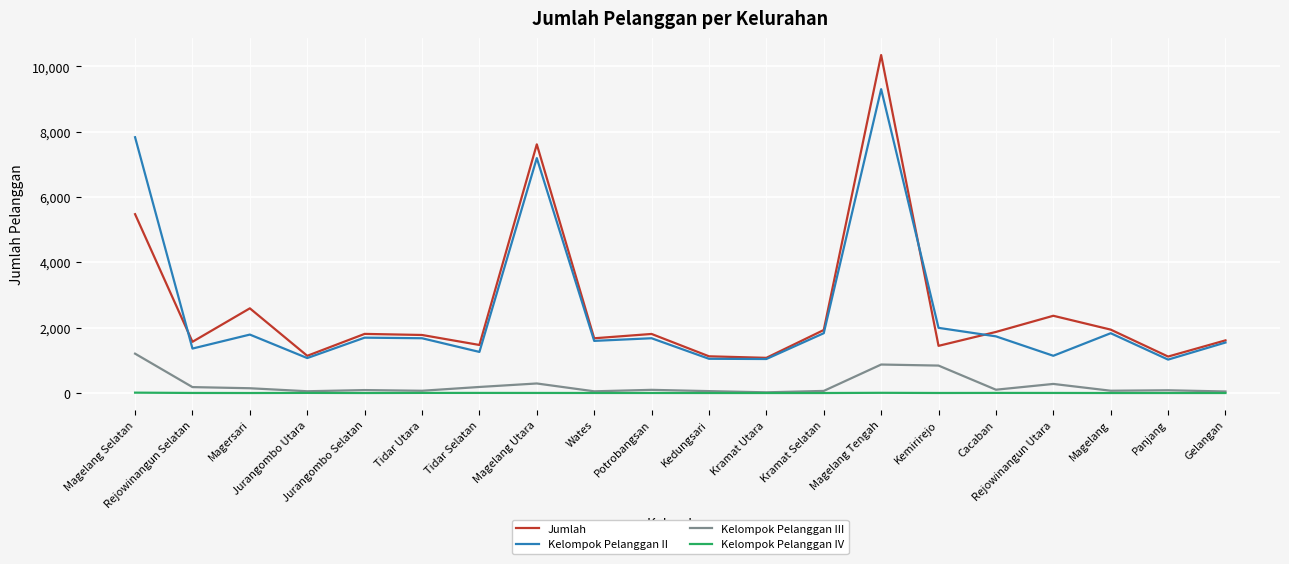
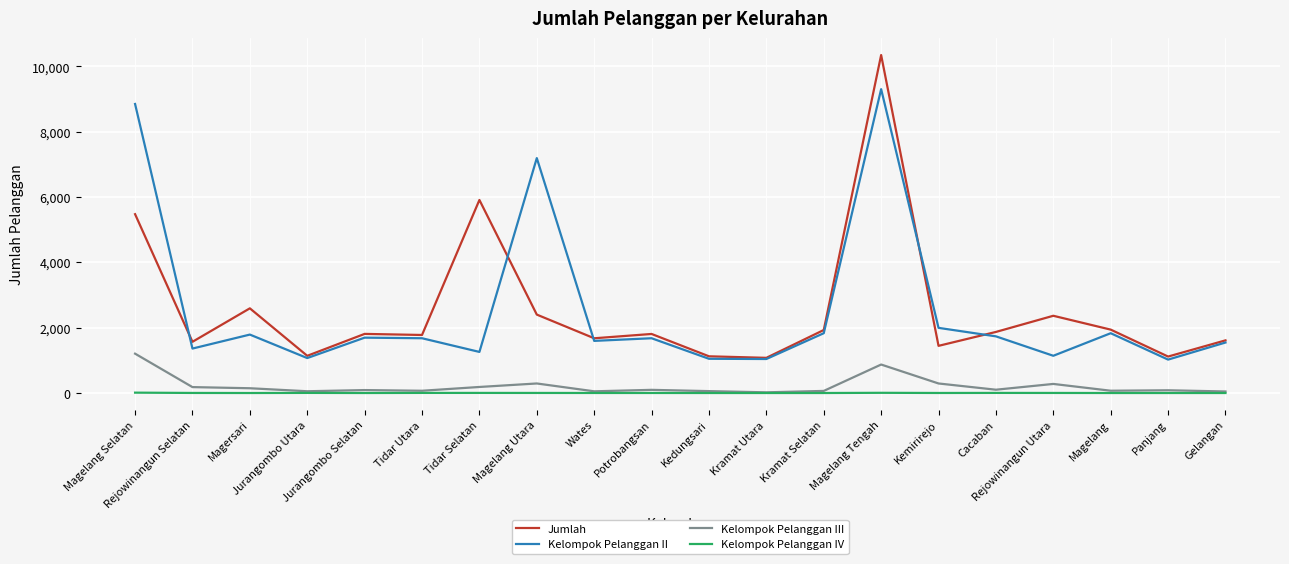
Kelompok Pelanggan II, Magelang Selatan: 7,800 -> 8,900
Jumlah, Tidar Selatan: 1,500 -> 5,900
Jumlah, Magelang Utara: 7,600 -> 2,400
Kelompok Pelanggan III, Kemirirejo: 800 -> 300
